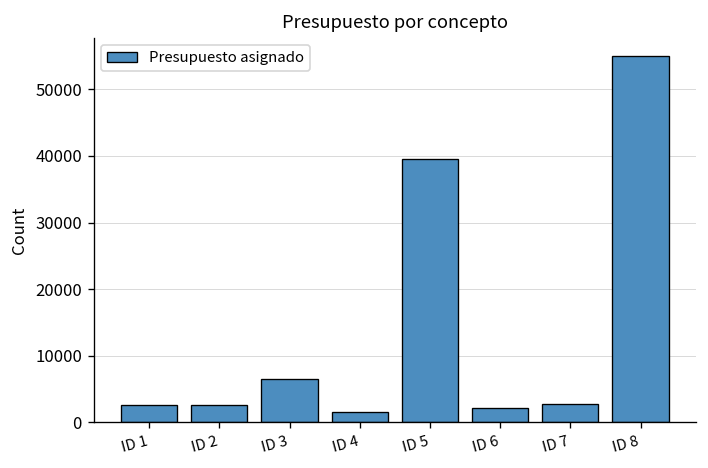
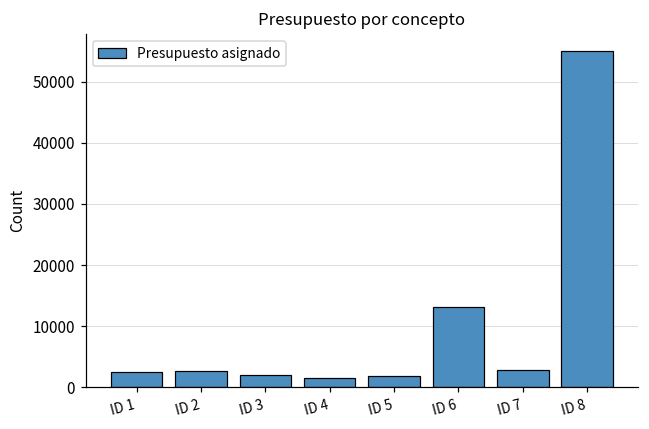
ID 3: 7000 -> 2000
ID 5: 40000 -> 2000
ID 6: 2000 -> 13000
